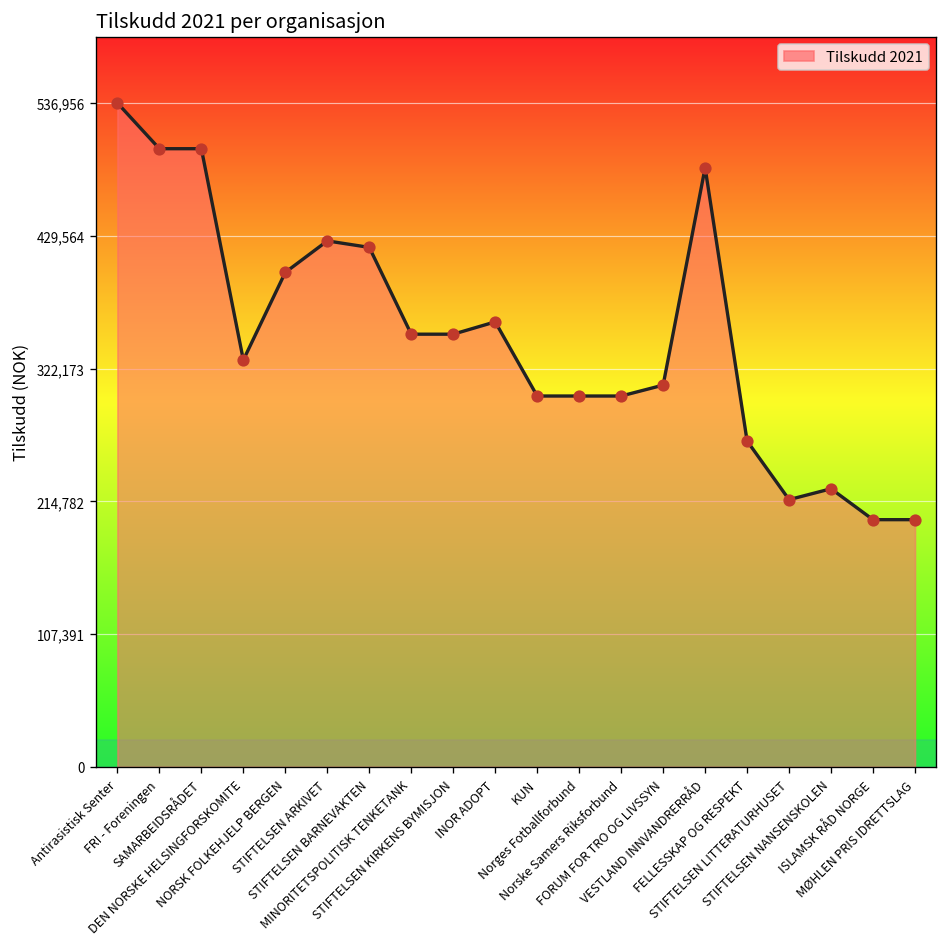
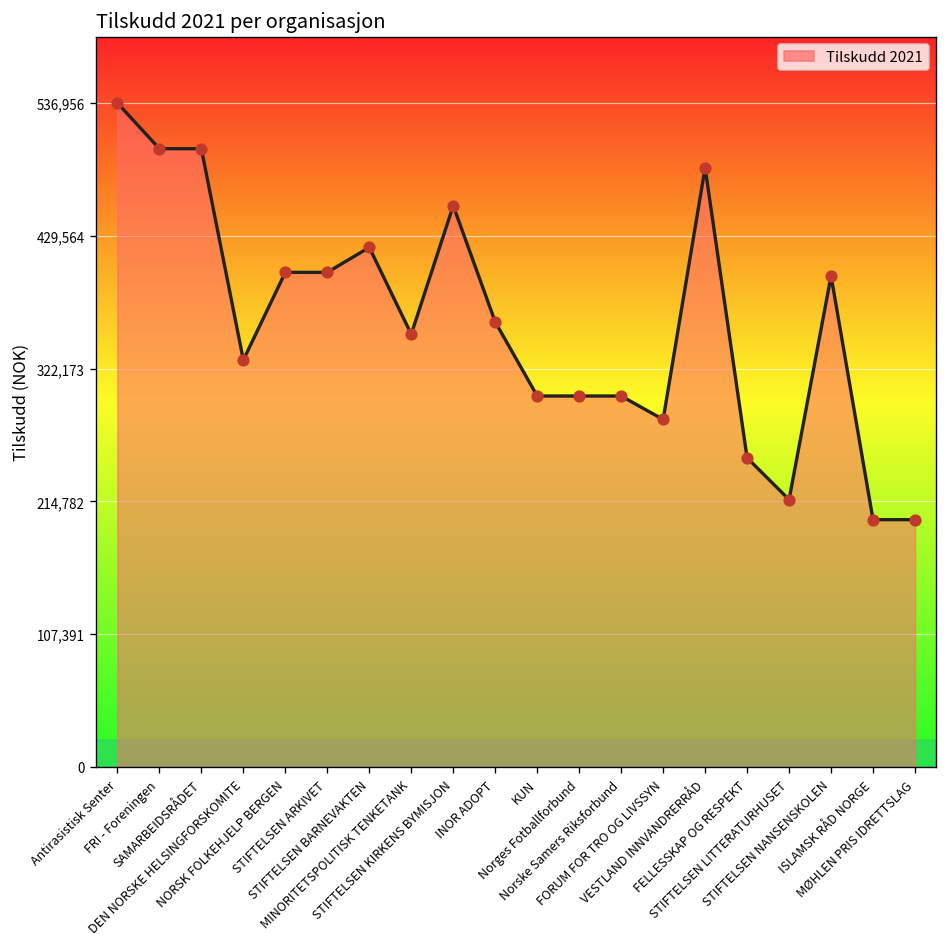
STIFTELSEN ARKIVET: 425,000 -> 400,000
STIFTELSEN KIRKENS BYMISJON: 350,000 -> 454,000
FORUM FOR TRO OG LIVSSYN: 309,000 -> 281,000
FELLESSKAP OG RESPEKT: 264,000 -> 250,000
STIFTELSEN NANSENSKOLEN: 225,000 -> 397,000
